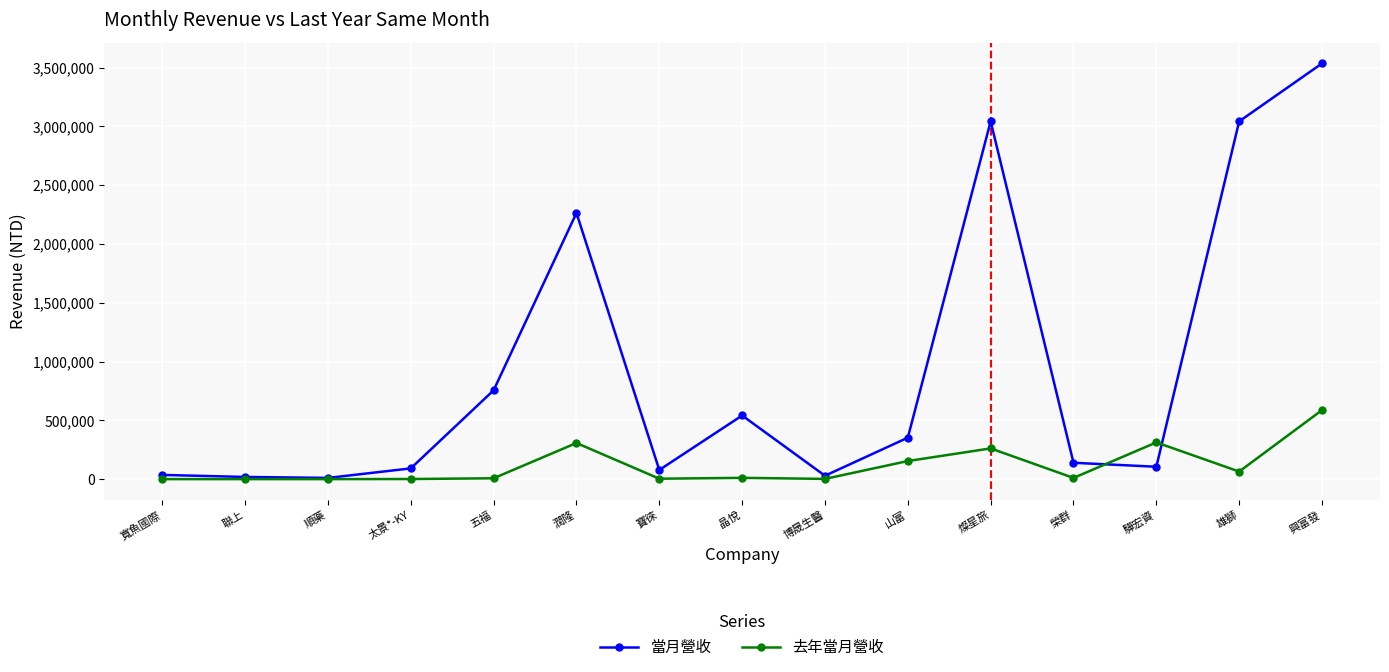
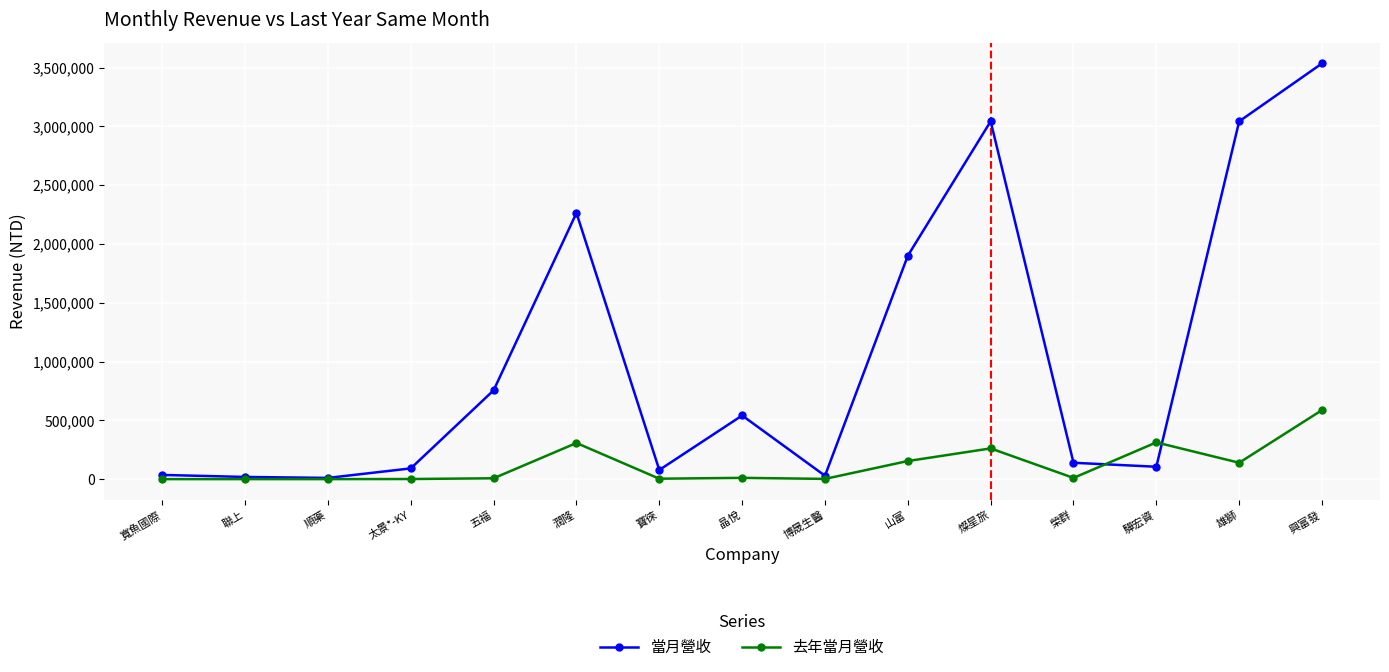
當月營收, 山富: 350,000 -> 1,900,000
去年當月營收, 雄獅: 60,000 -> 140,000
